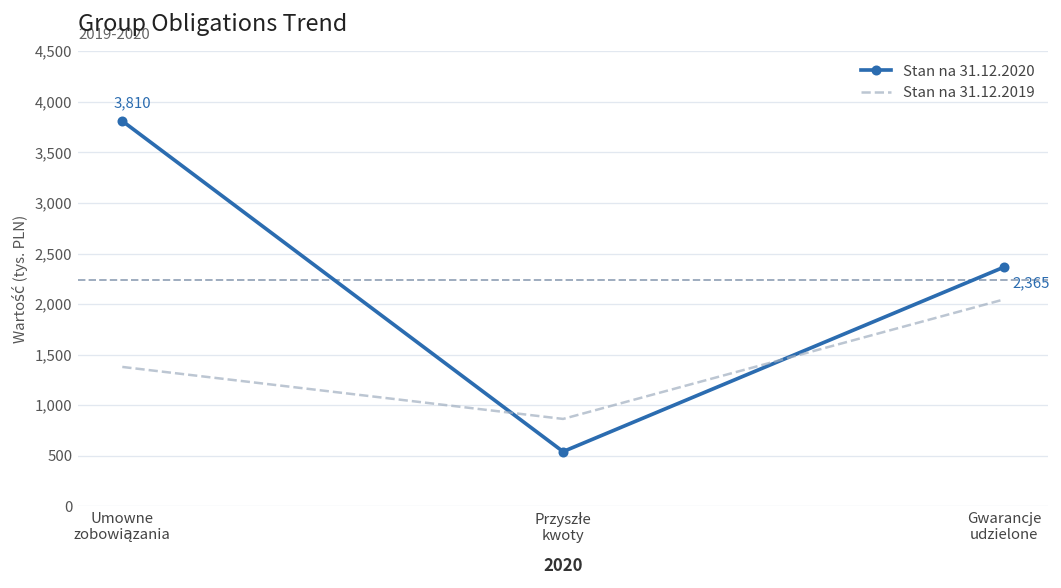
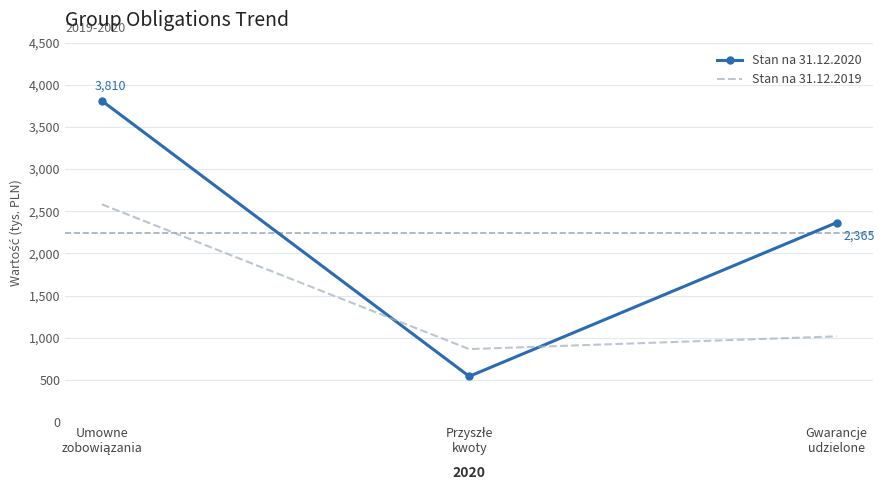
Stan na 31.12.2019, Umowne zobowiązania: 1,400 -> 2,600
Stan na 31.12.2019, Gwarancje udzielone: 2,000 -> 1,000
